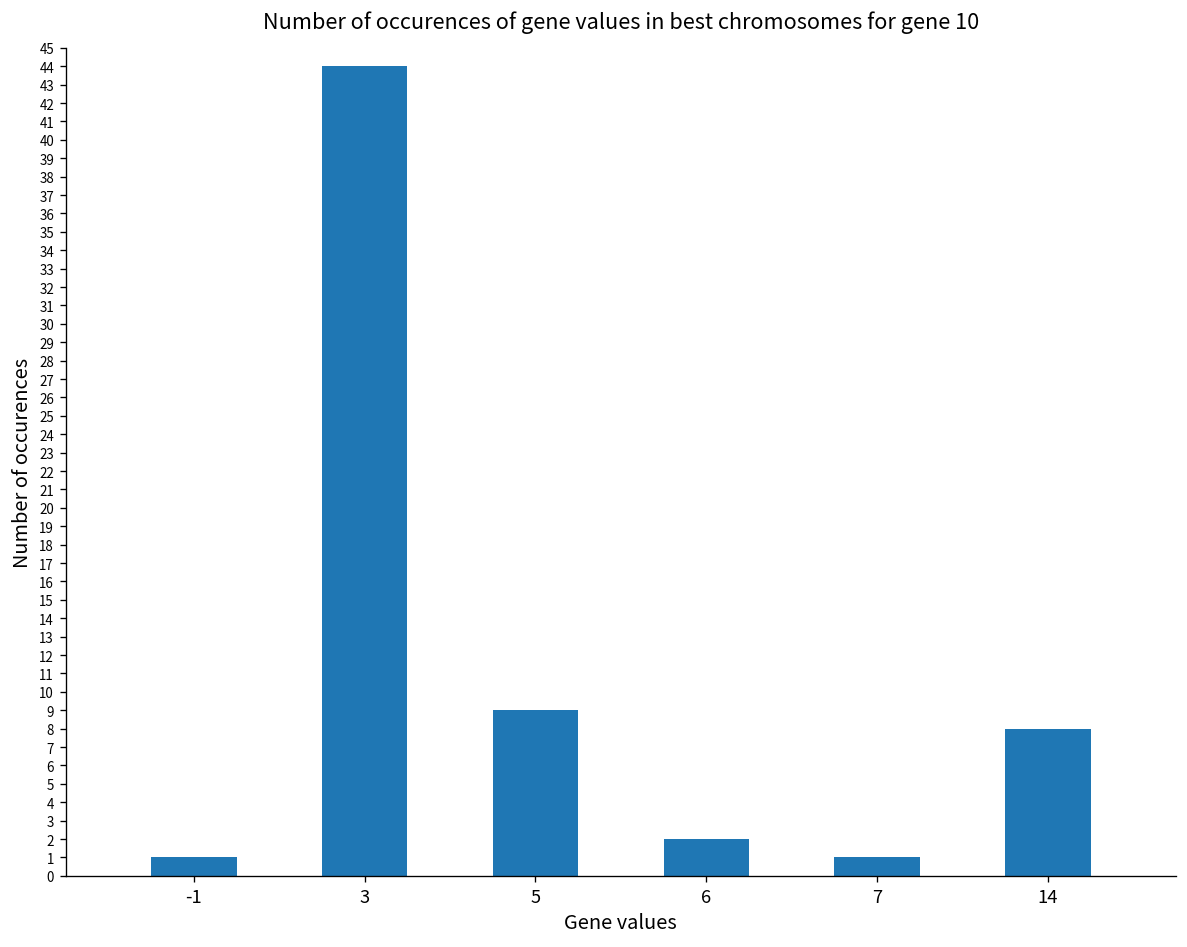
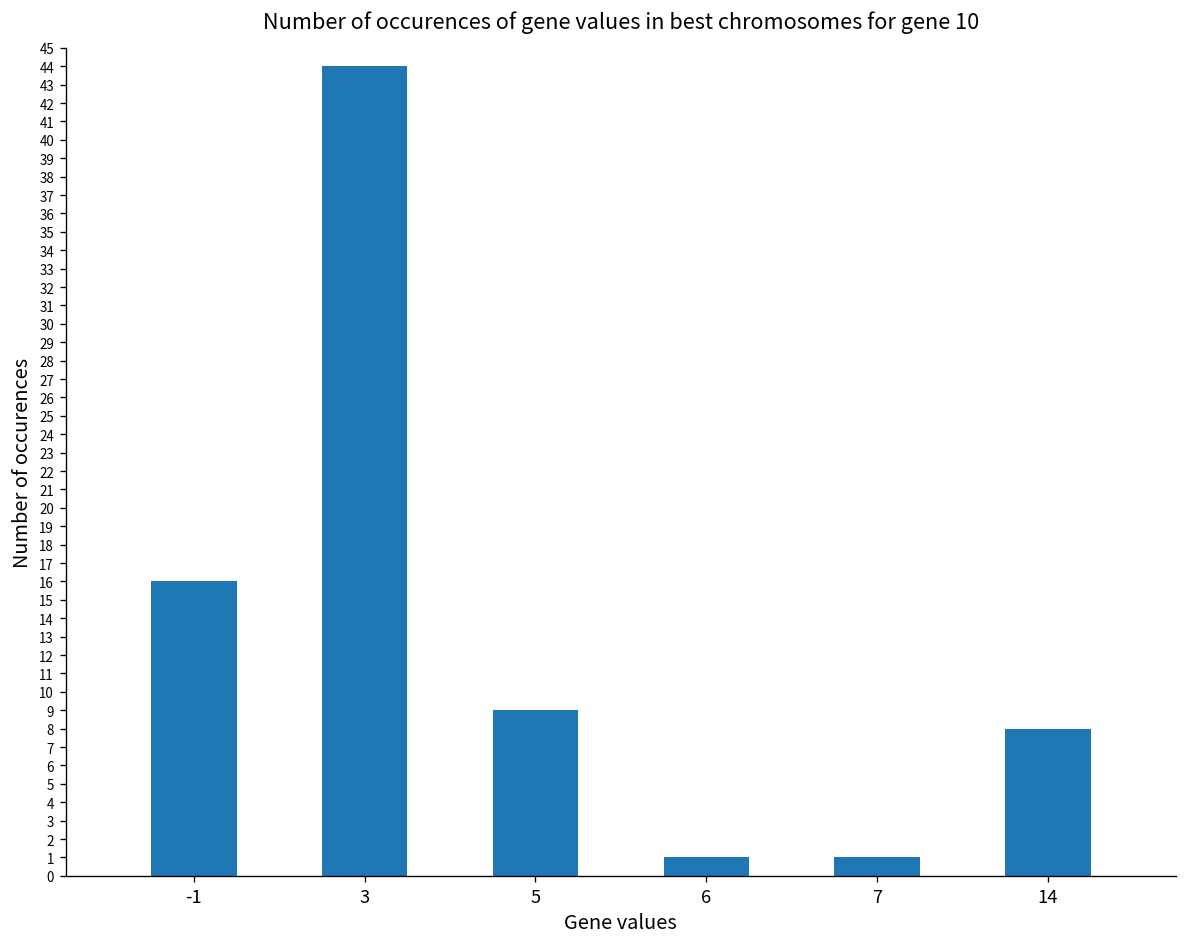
-1: 1 -> 16
6: 2 -> 1
